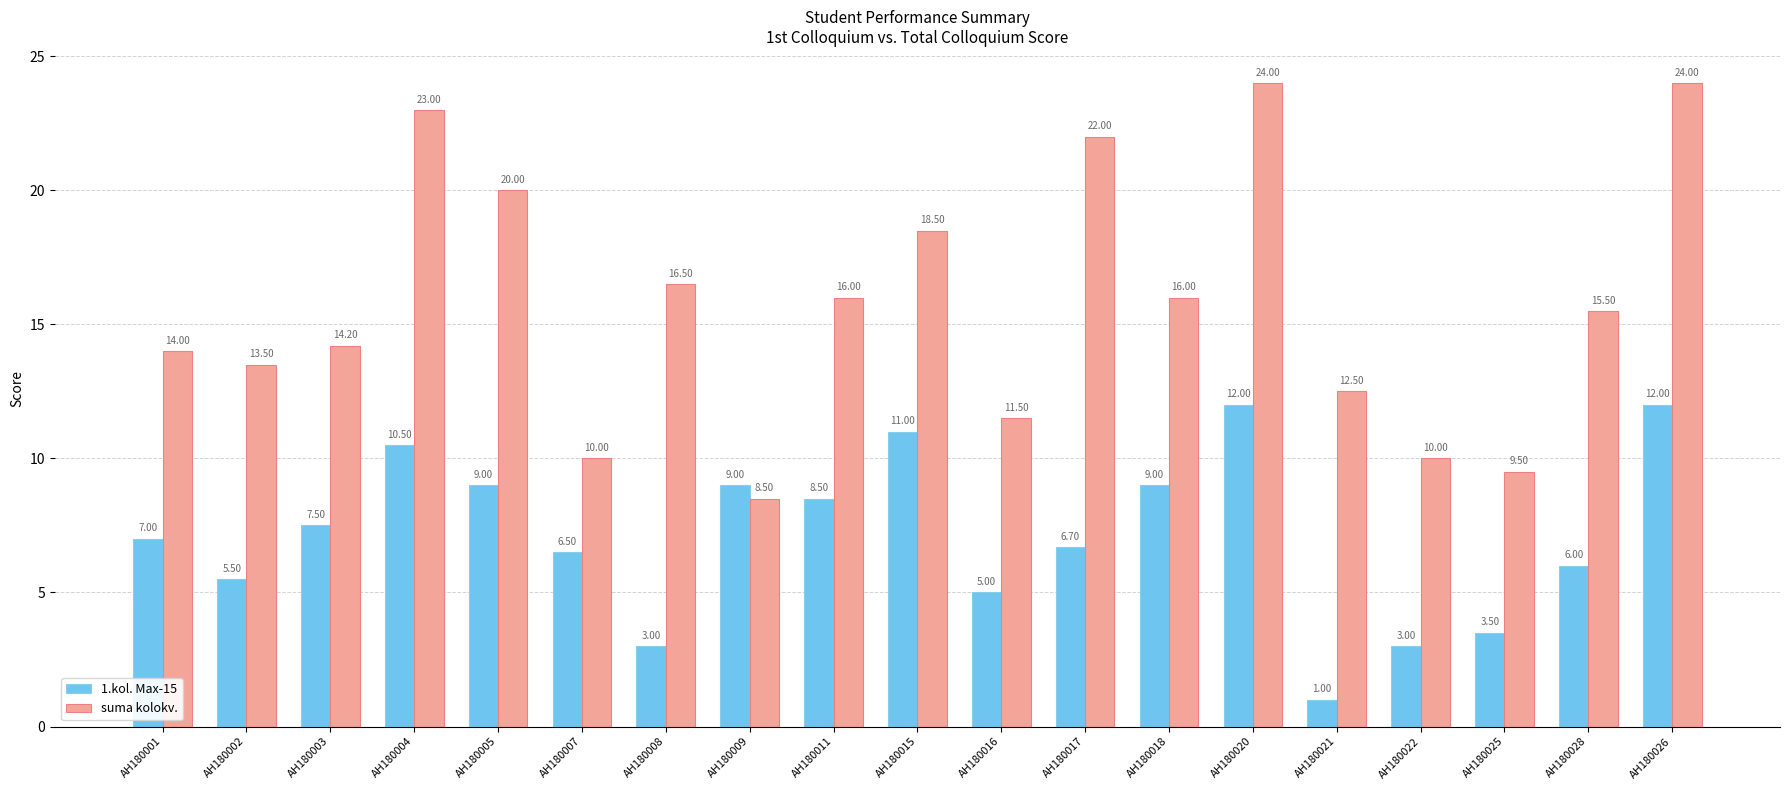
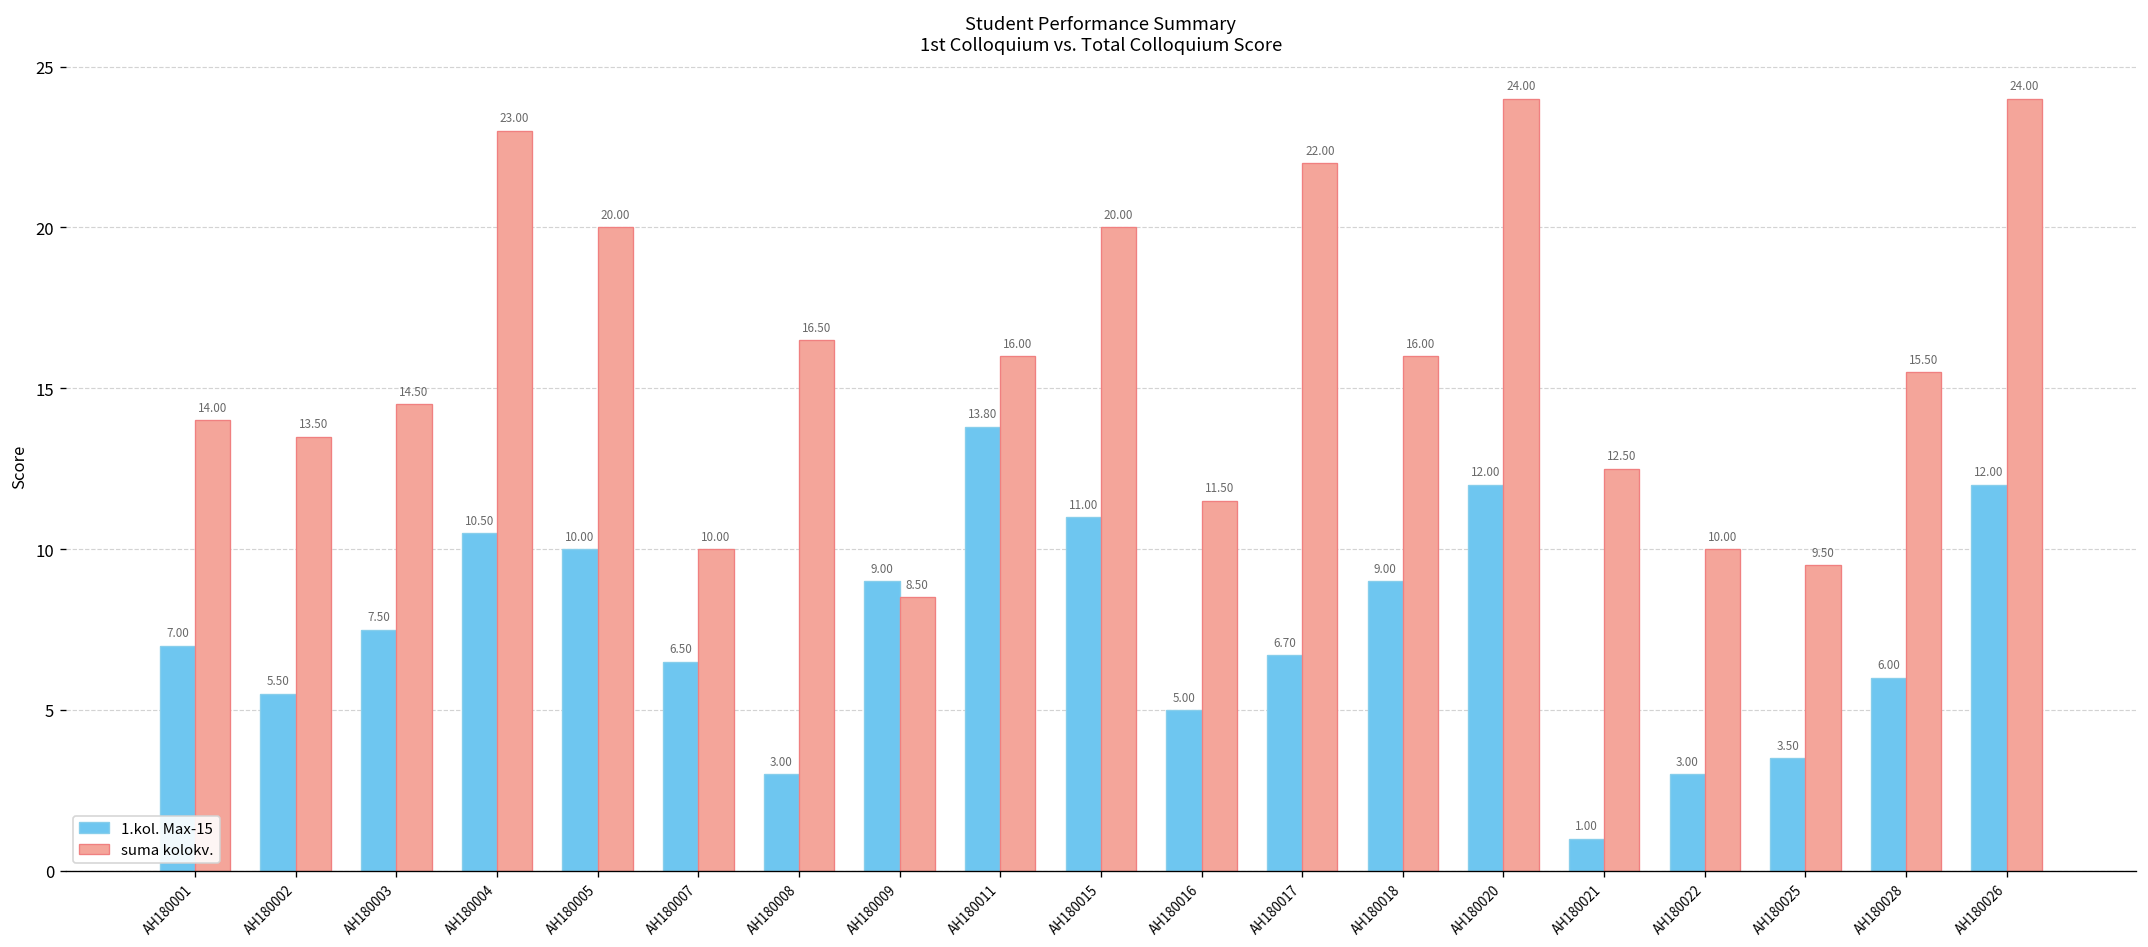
suma kolokv., АН180003: 14.20 -> 14.50
1.kol. Max-15, АН180005: 9.00 -> 10.00
1.kol. Max-15, АН180011: 8.50 -> 13.80
suma kolokv., АН180015: 18.50 -> 20.00
